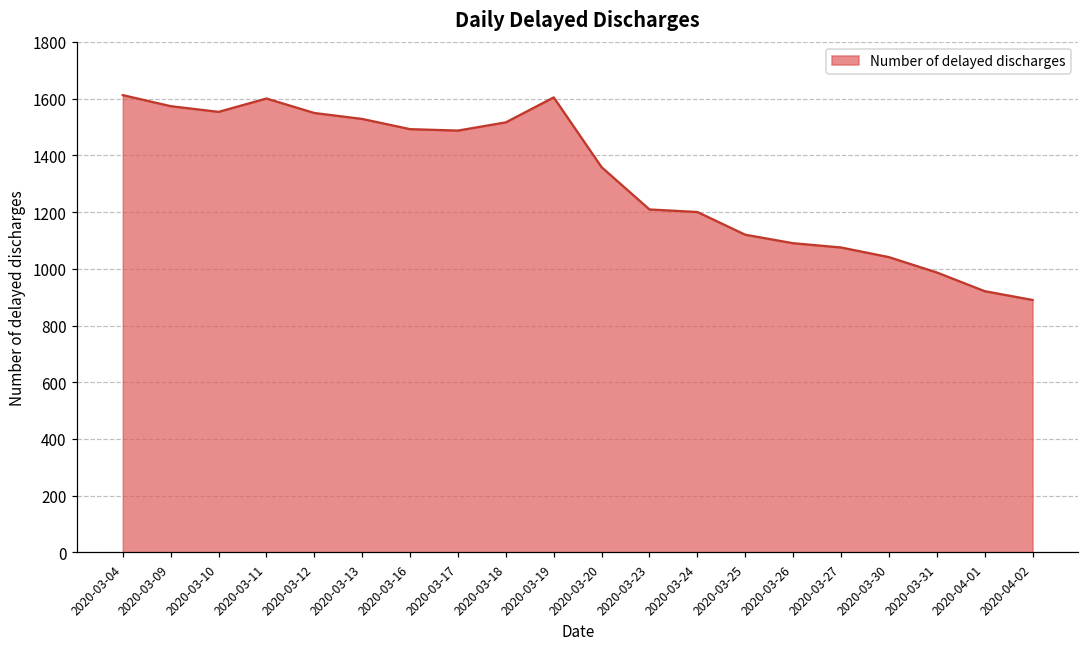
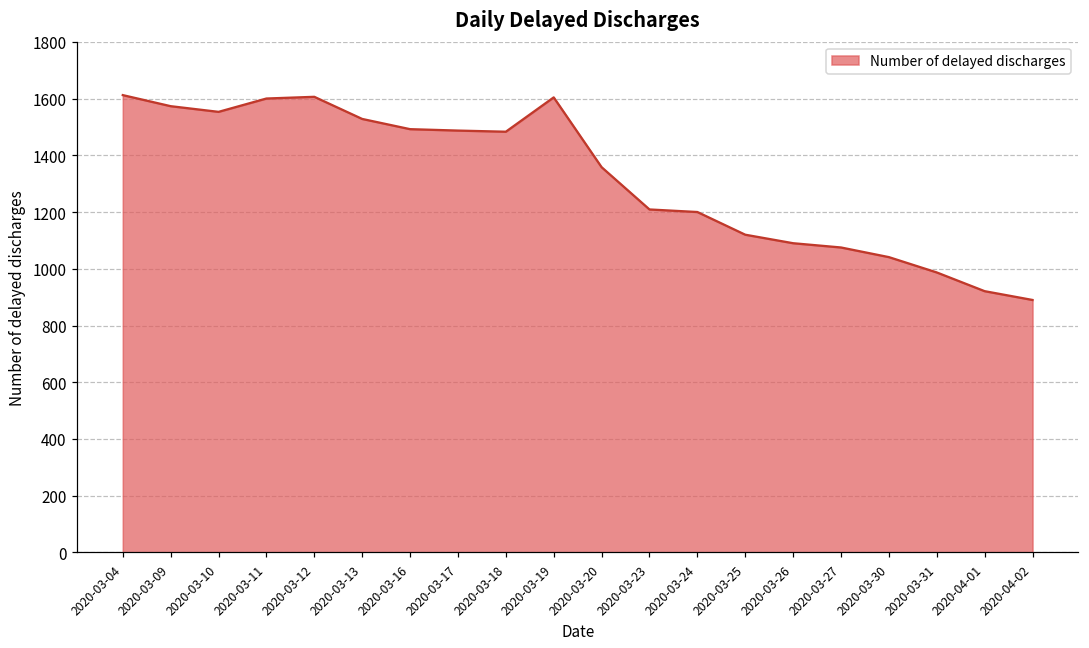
2020-03-12: 1550 -> 1610
2020-03-18: 1520 -> 1480
